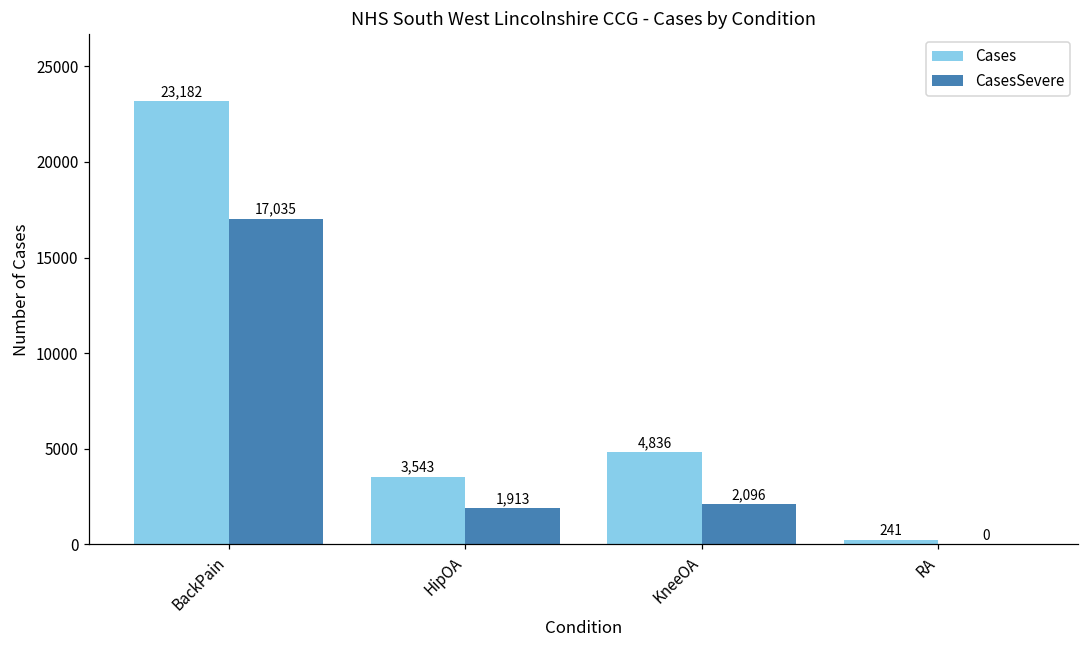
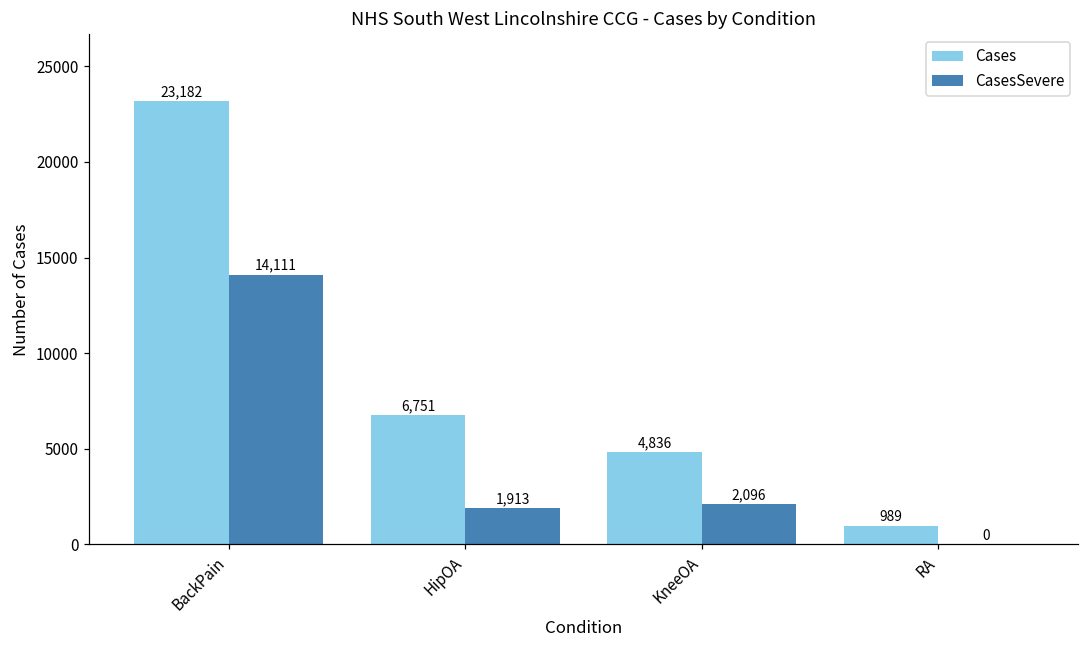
CasesSevere, BackPain: 17,035 -> 14,111
Cases, HipOA: 3,543 -> 6,751
Cases, RA: 241 -> 989
